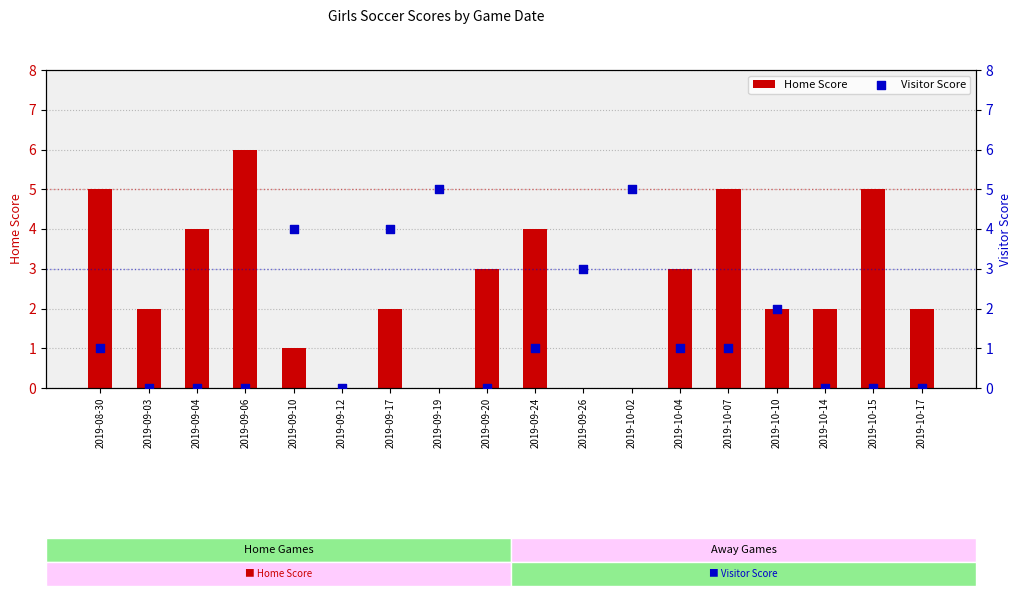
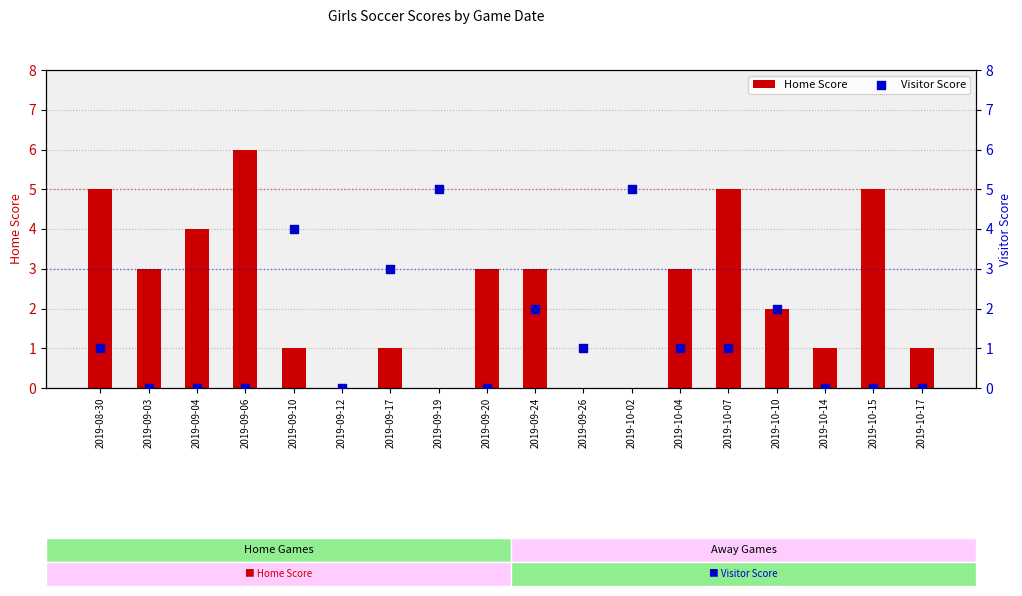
Home Score, 2019-09-03: 2 -> 3
Home Score, 2019-09-17: 2 -> 1
Home Score, 2019-09-24: 4 -> 3
Home Score, 2019-10-14: 2 -> 1
Home Score, 2019-10-17: 2 -> 1
Visitor Score, 2019-09-17: 4 -> 3
Visitor Score, 2019-09-24: 1 -> 2
Visitor Score, 2019-09-26: 3 -> 1
